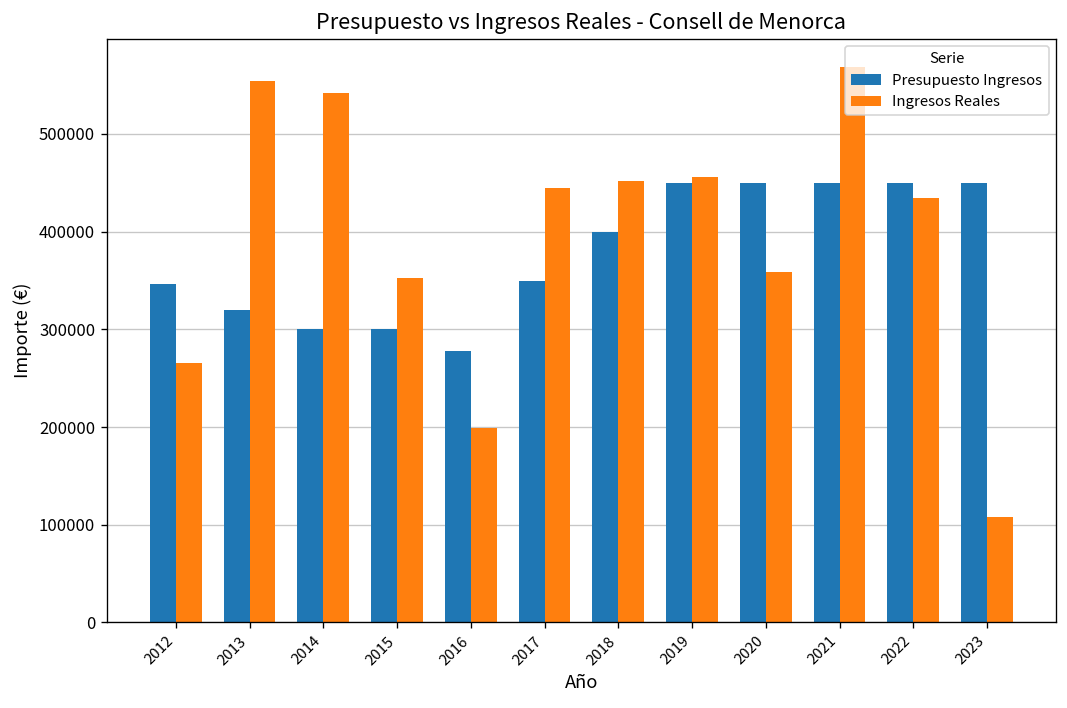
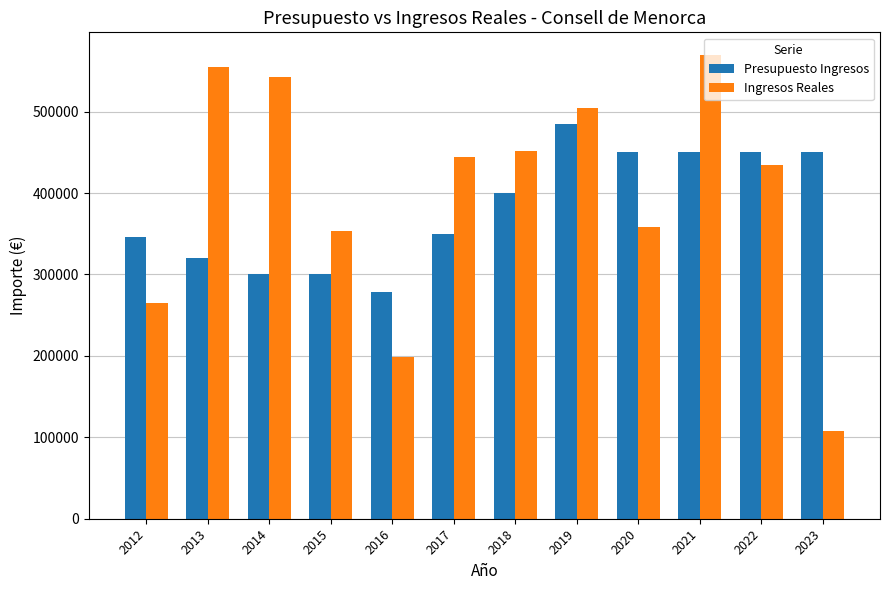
Presupuesto Ingresos, 2019: 450000 -> 490000
Ingresos Reales, 2019: 460000 -> 510000
